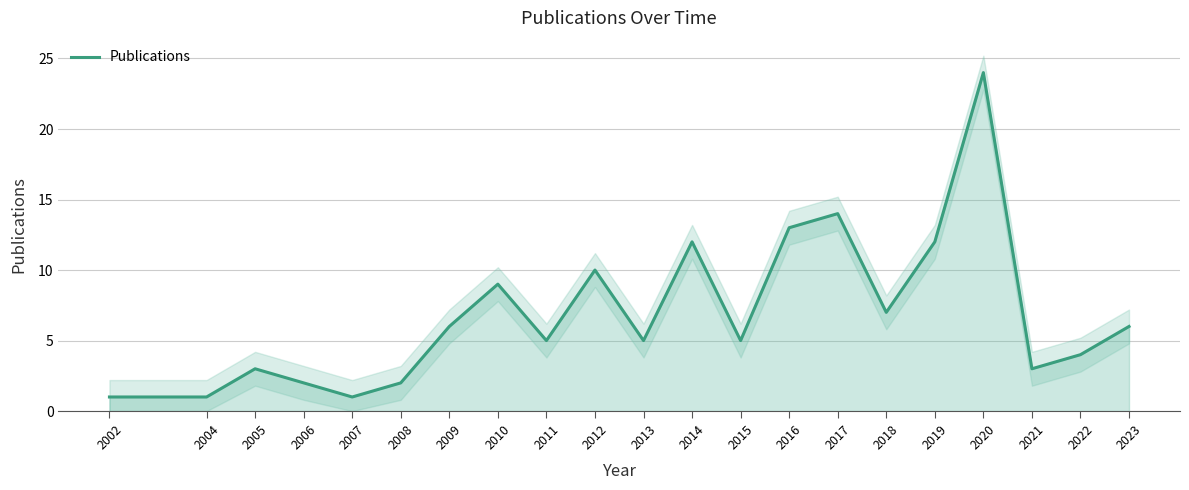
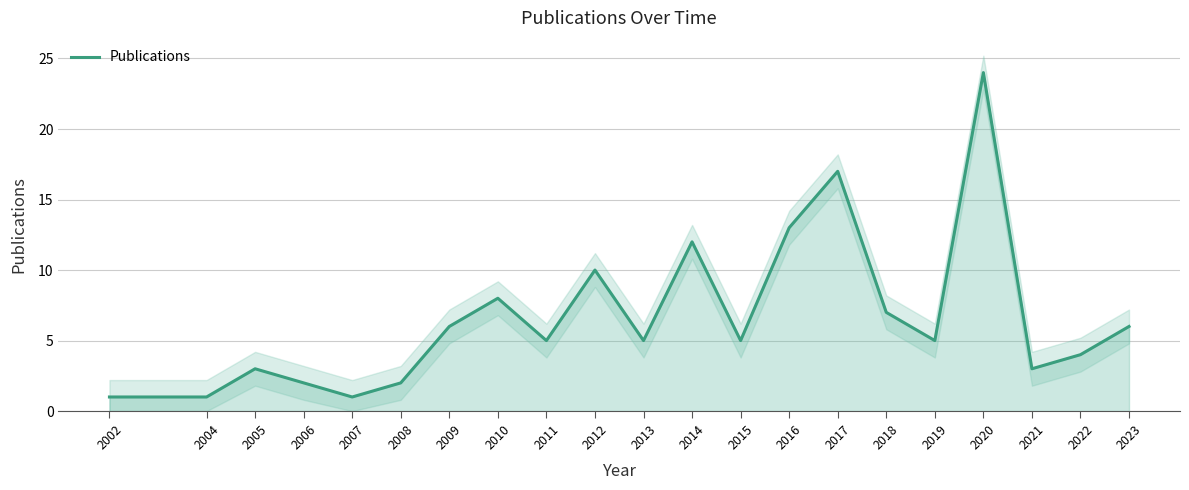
Publications, 2010: 9 -> 8
Publications, 2017: 14 -> 17
Publications, 2019: 12 -> 5
